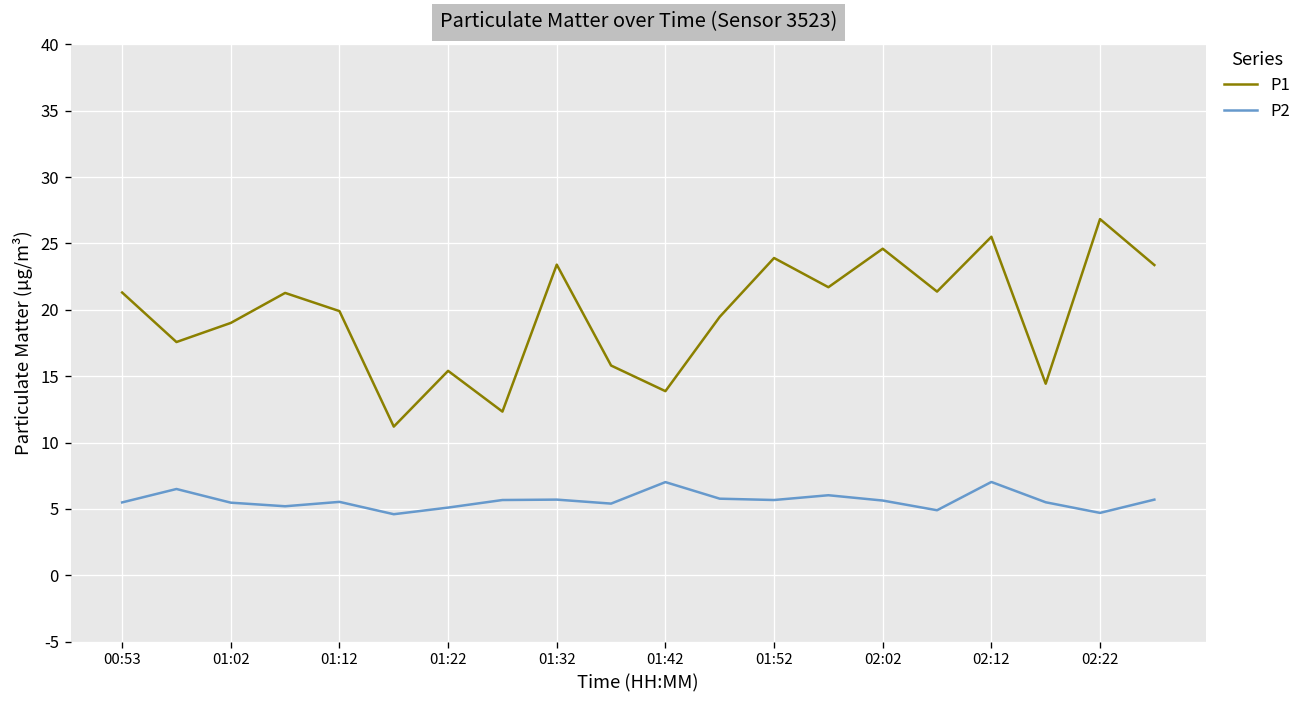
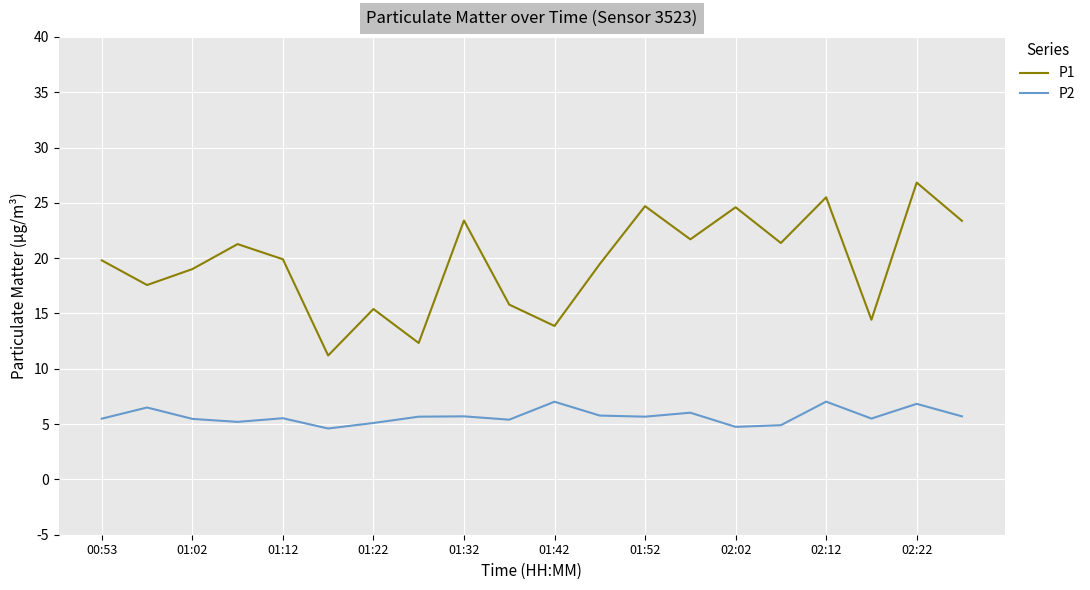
P1, 00:53: 21.3 -> 19.8
P1, 01:52: 23.9 -> 24.7
P2, 02:02: 5.6 -> 4.8
P2, 02:22: 4.7 -> 6.8
